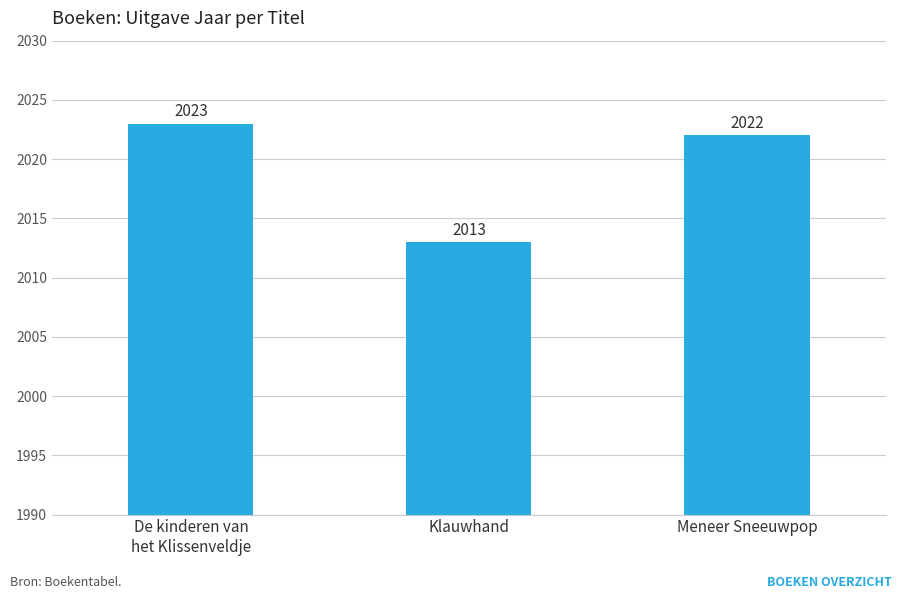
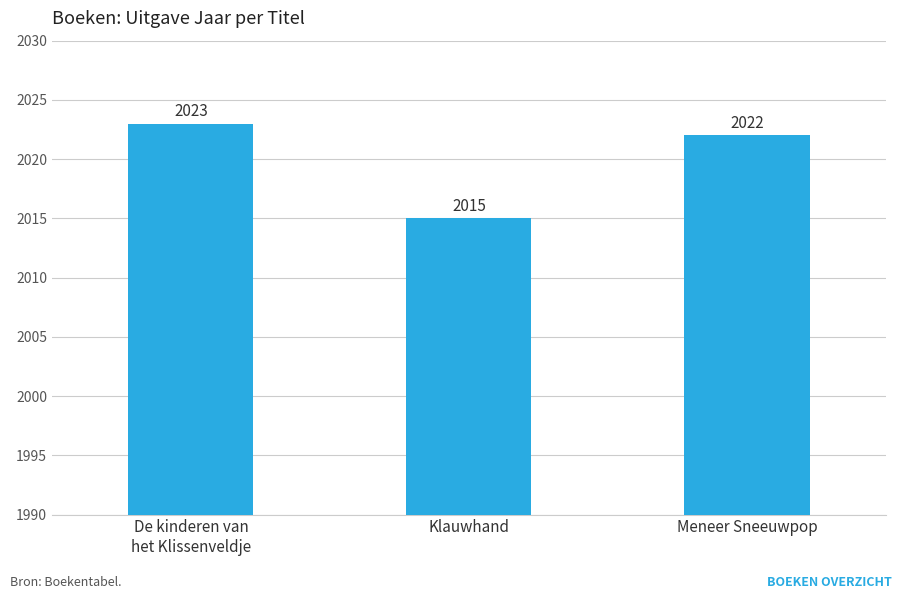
Klauwhand: 2013 -> 2015
